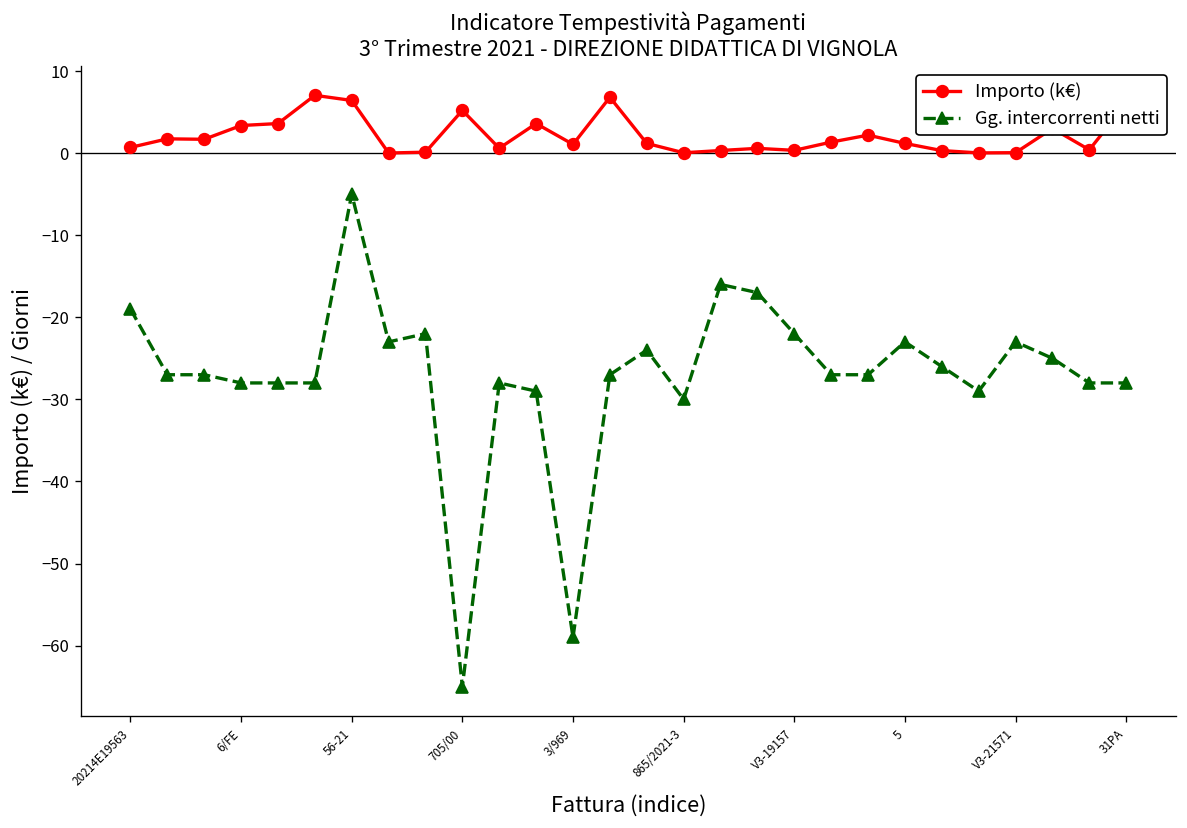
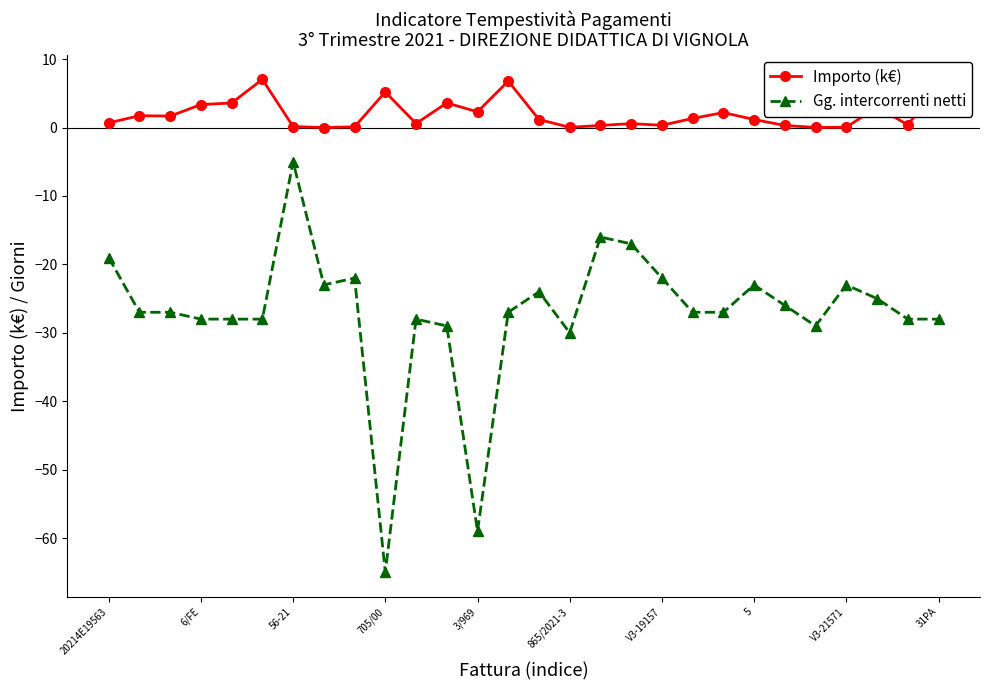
Importo (k€), 56-21: 6 -> 0
Importo (k€), 3/969: 1 -> 2
